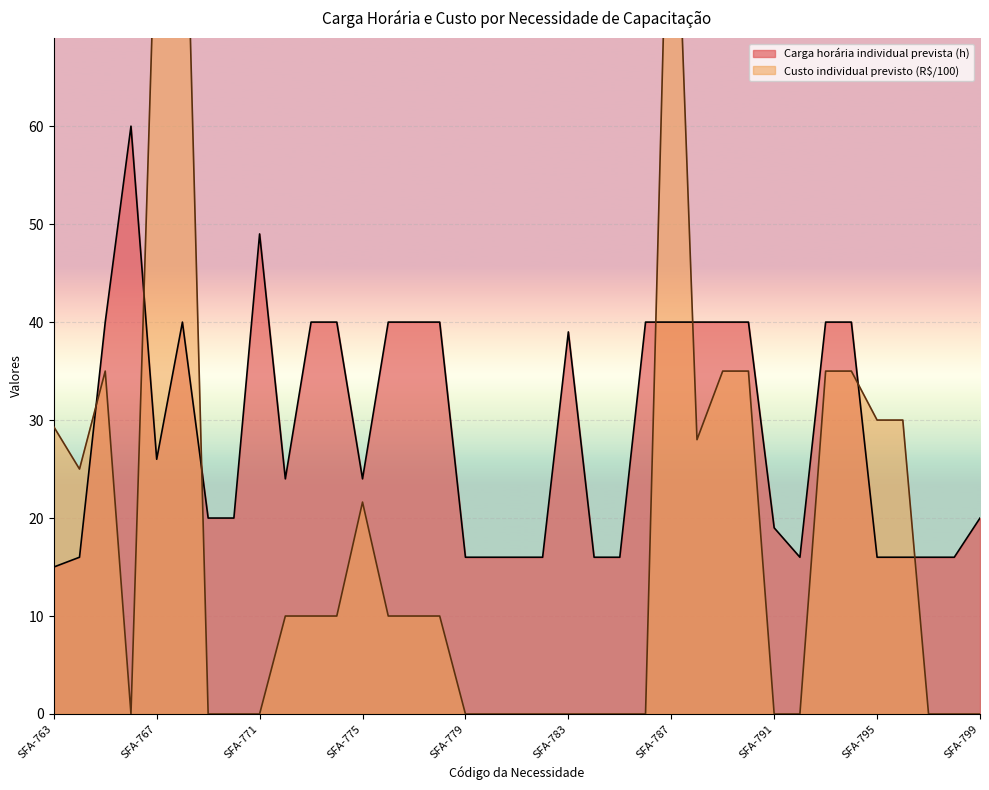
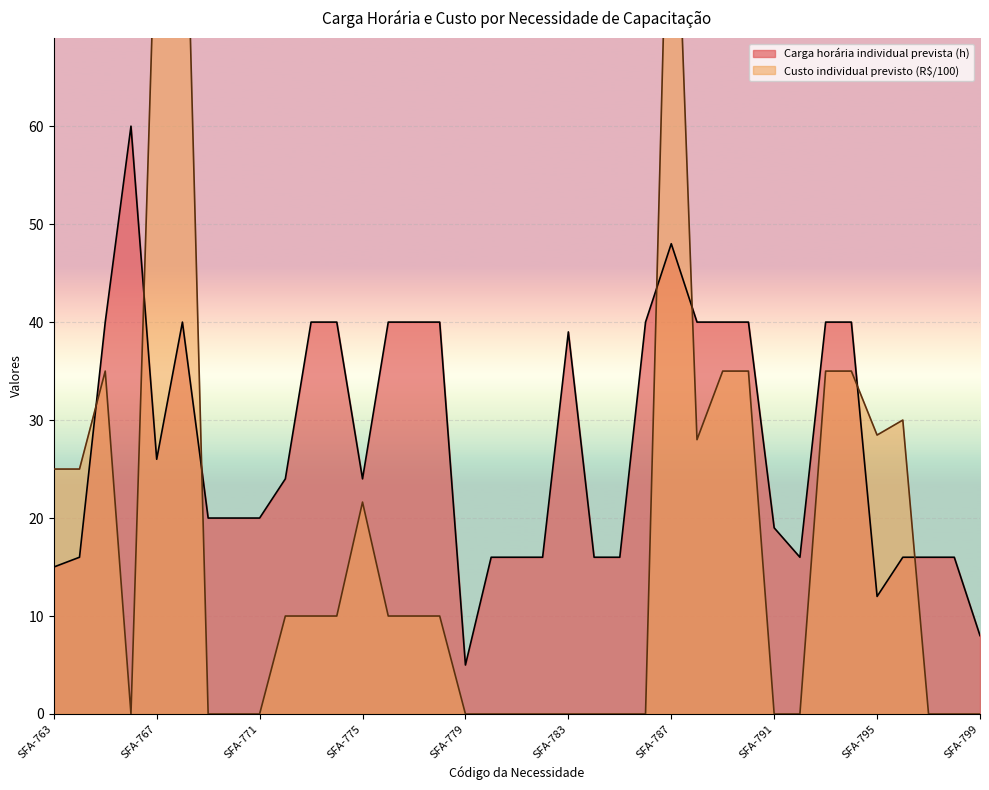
Custo individual previsto (R$/100), SFA-763: 29 -> 25
Carga horária individual prevista (h), SFA-771: 49 -> 20
Carga horária individual prevista (h), SFA-779: 16 -> 5
Carga horária individual prevista (h), SFA-787: 40 -> 48
Carga horária individual prevista (h), SFA-795: 16 -> 12
Custo individual previsto (R$/100), SFA-795: 30 -> 28
Carga horária individual prevista (h), SFA-799: 20 -> 8
